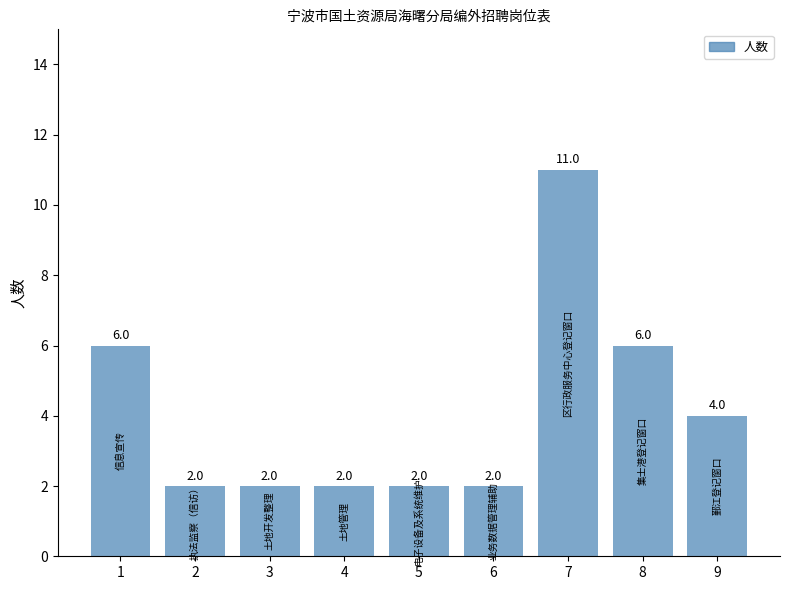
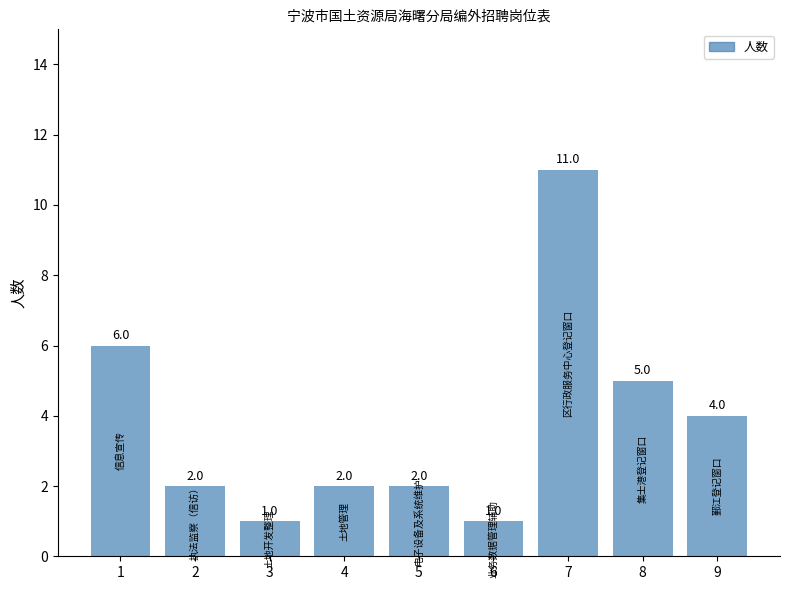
3: 2.0 -> 1.0
6: 2.0 -> 1.0
8: 6.0 -> 5.0
